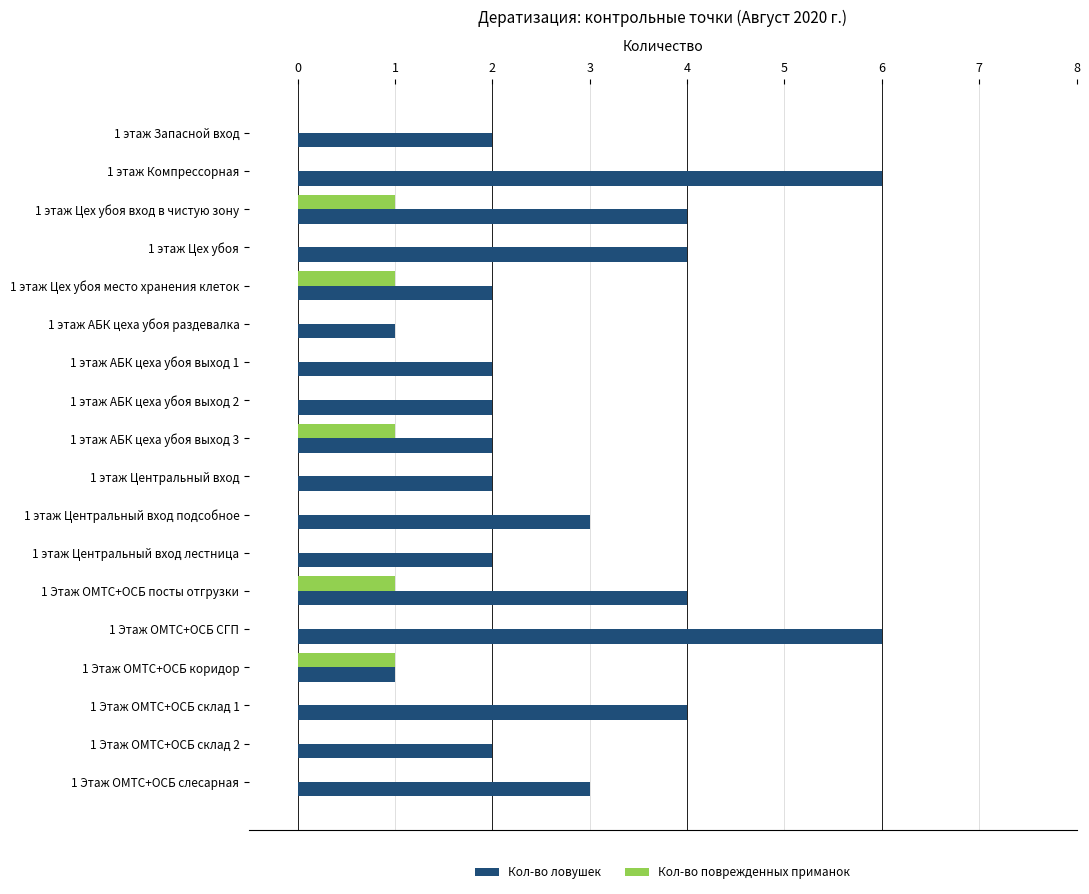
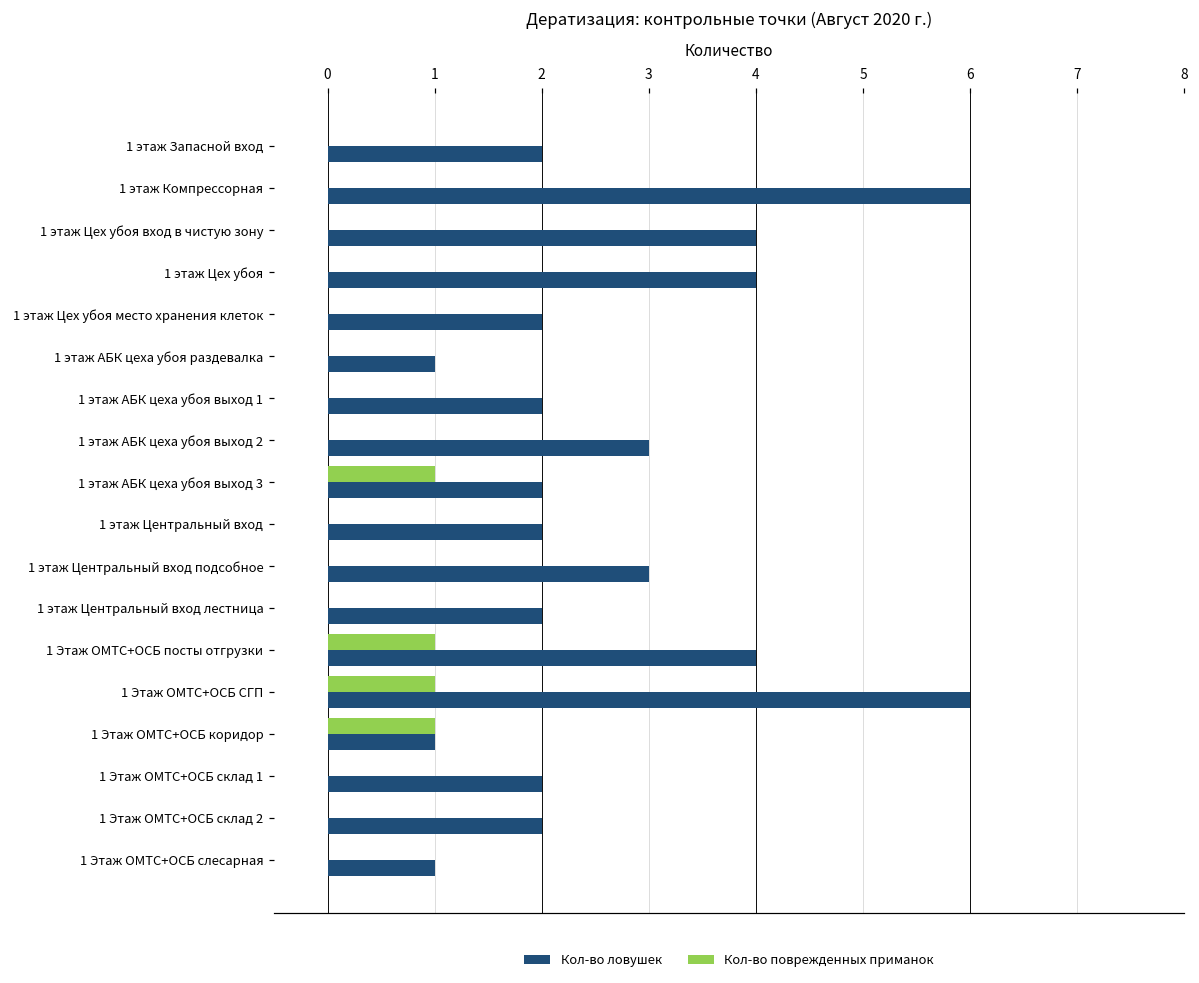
Кол-во поврежденных приманок, 1 этаж Цех убоя вход в чистую зону: 1 -> 0
Кол-во поврежденных приманок, 1 этаж Цех убоя место хранения клеток: 1 -> 0
Кол-во ловушек, 1 этаж АБК цеха убоя выход 2: 2 -> 3
Кол-во поврежденных приманок, 1 Этаж ОМТС+ОСБ СГП: 0 -> 1
Кол-во ловушек, 1 Этаж ОМТС+ОСБ склад 1: 4 -> 2
Кол-во ловушек, 1 Этаж ОМТС+ОСБ слесарная: 3 -> 1
